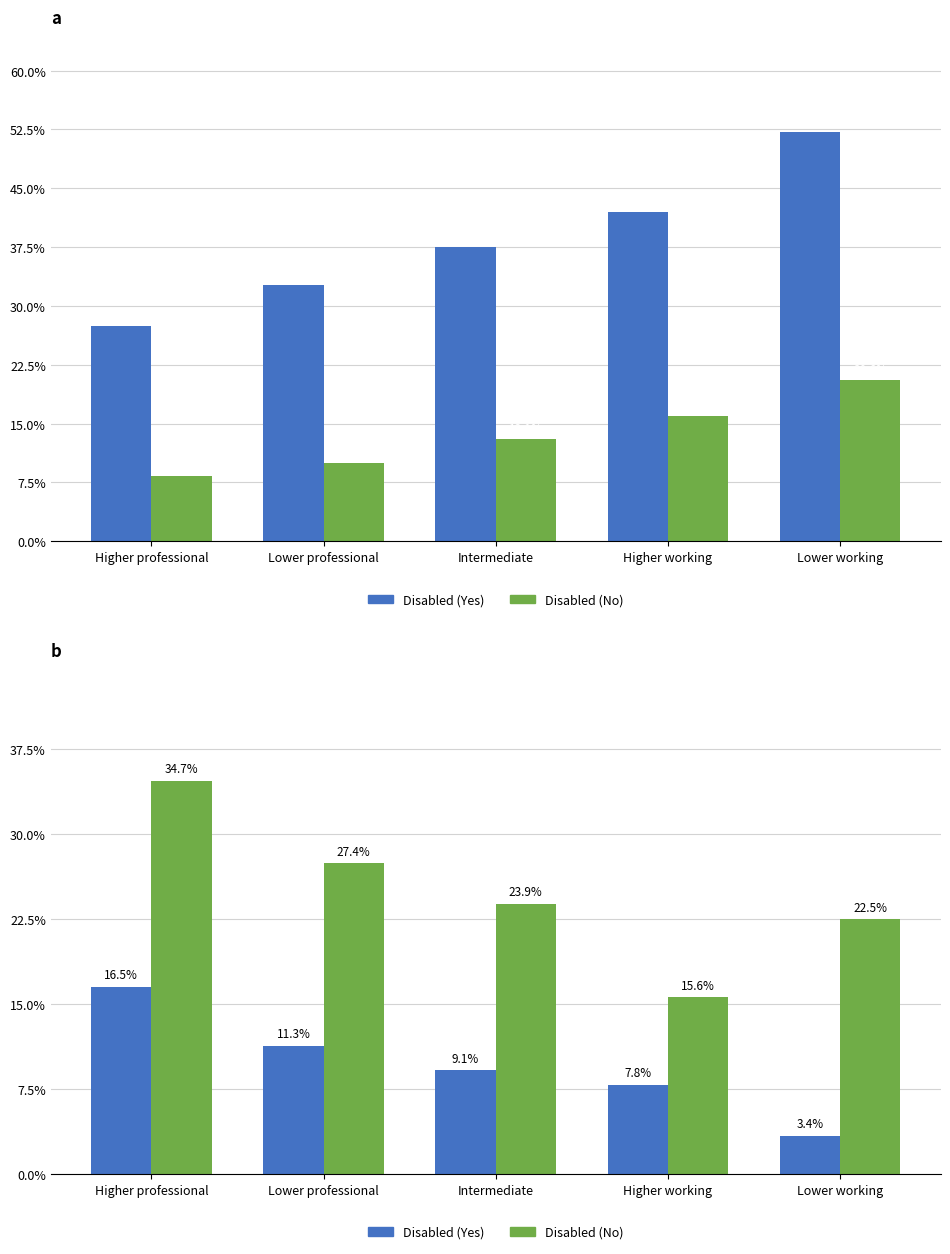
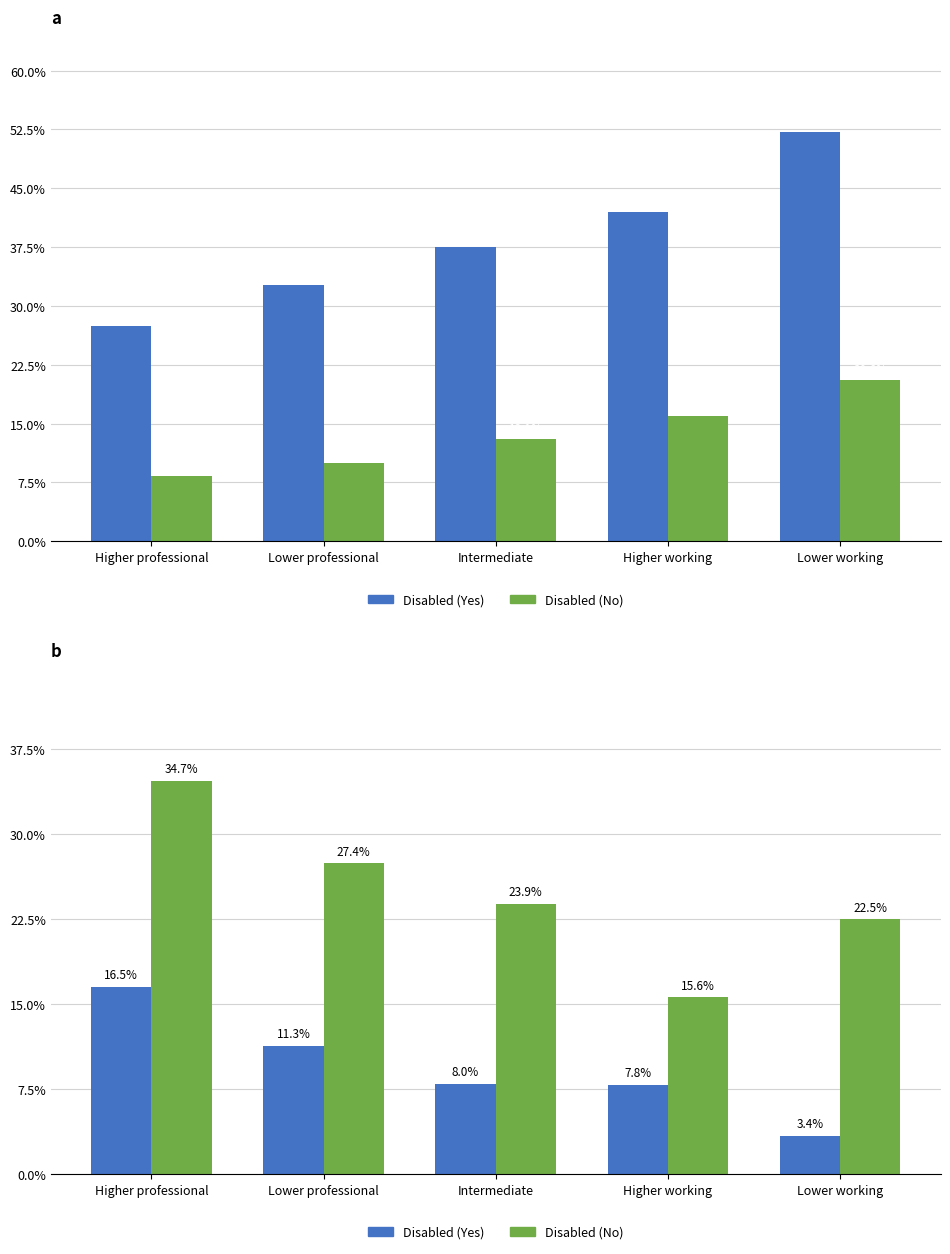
b, Disabled (Yes), Intermediate: 9.1% -> 8.0%
